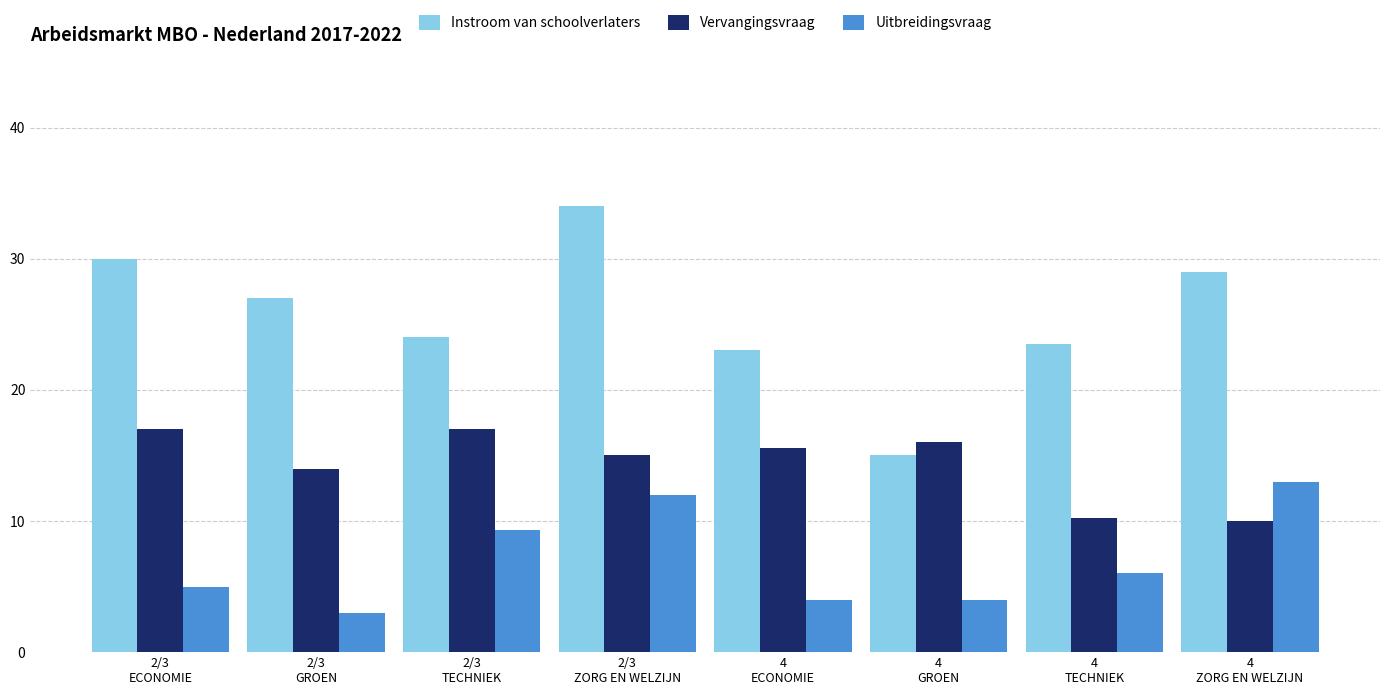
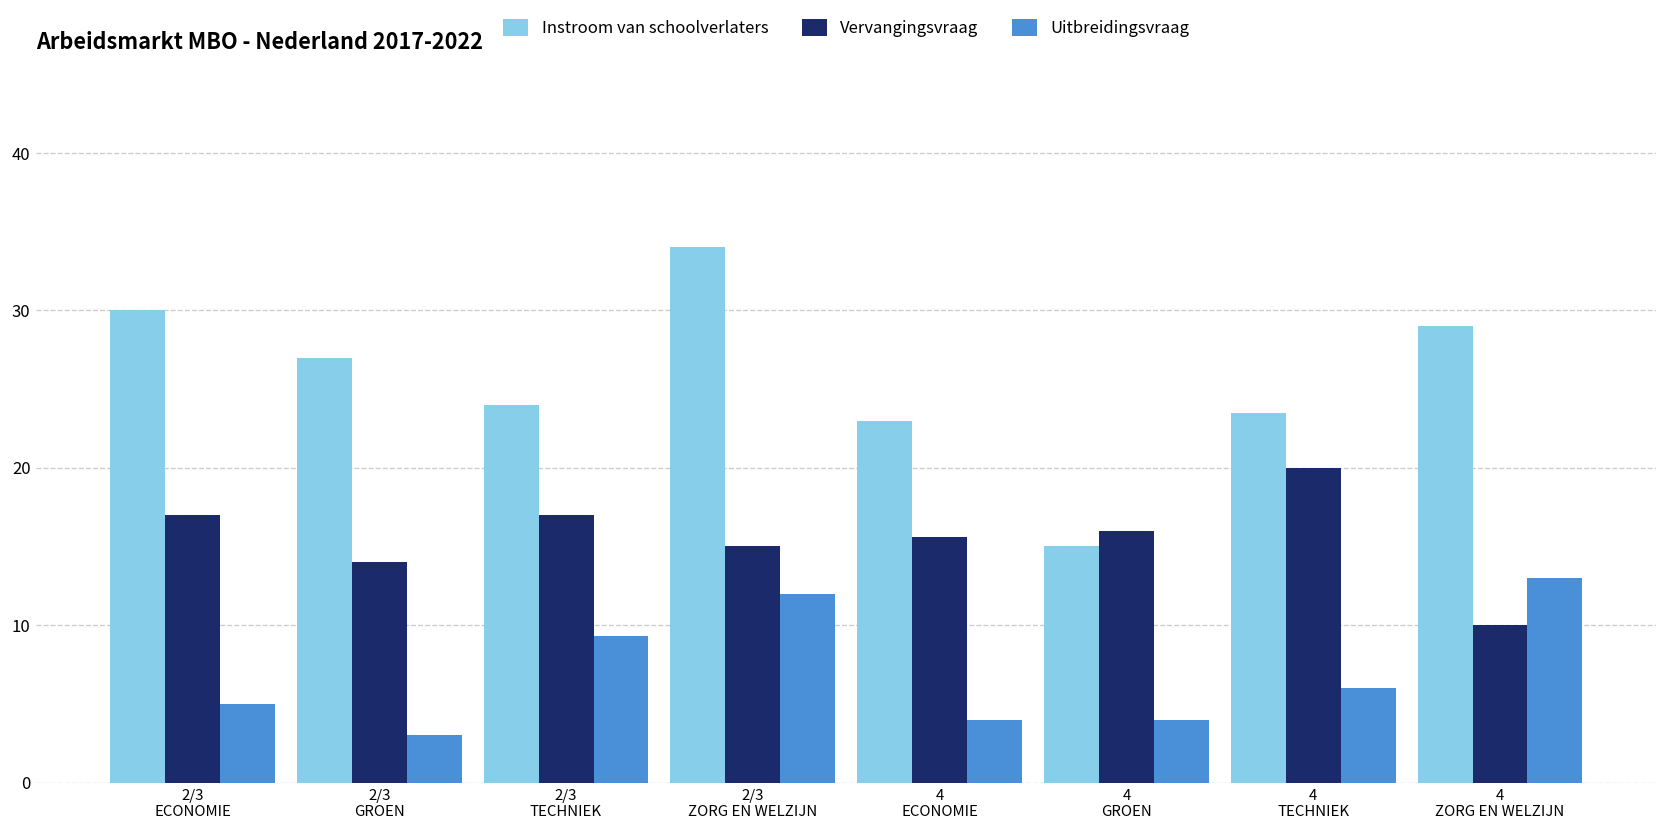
Vervangingsvraag, 4 TECHNIEK: 10.2 -> 20.0
